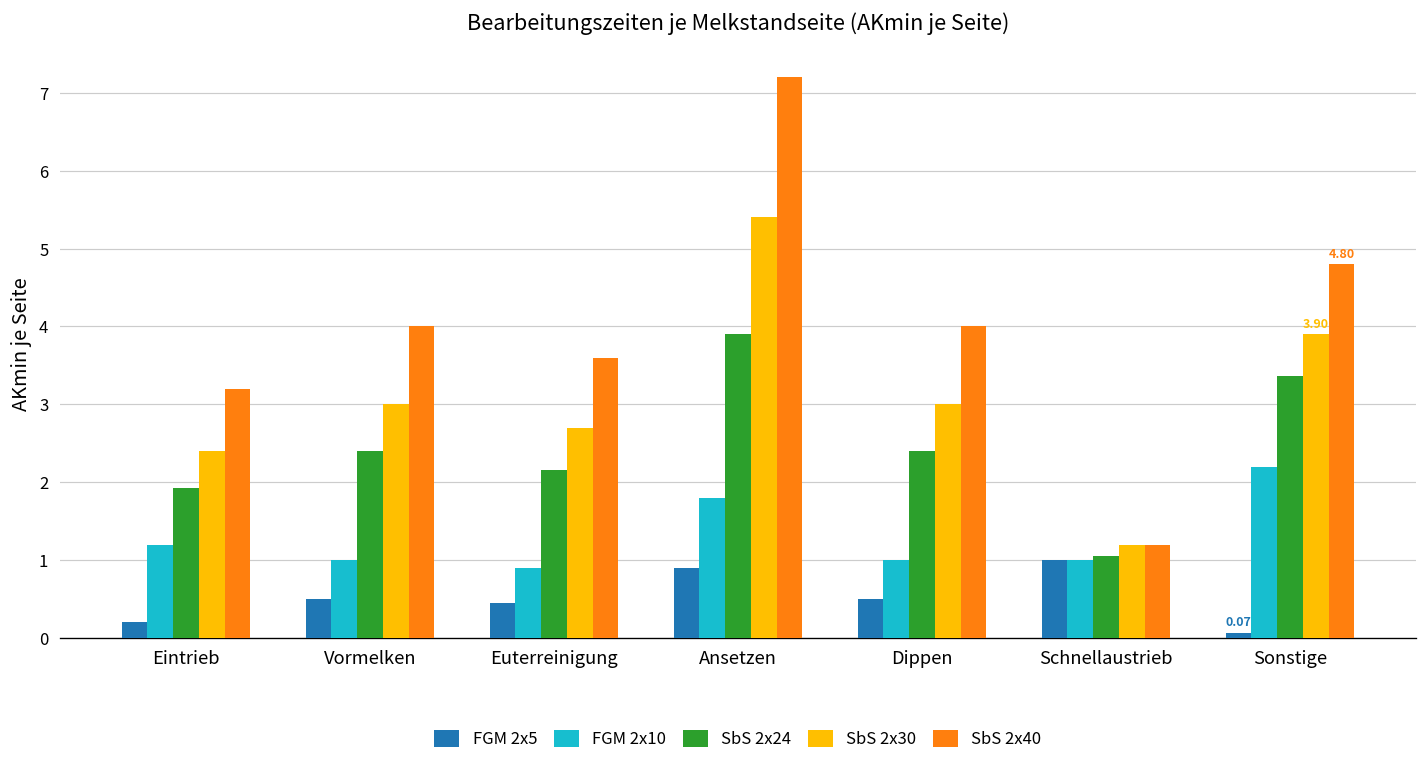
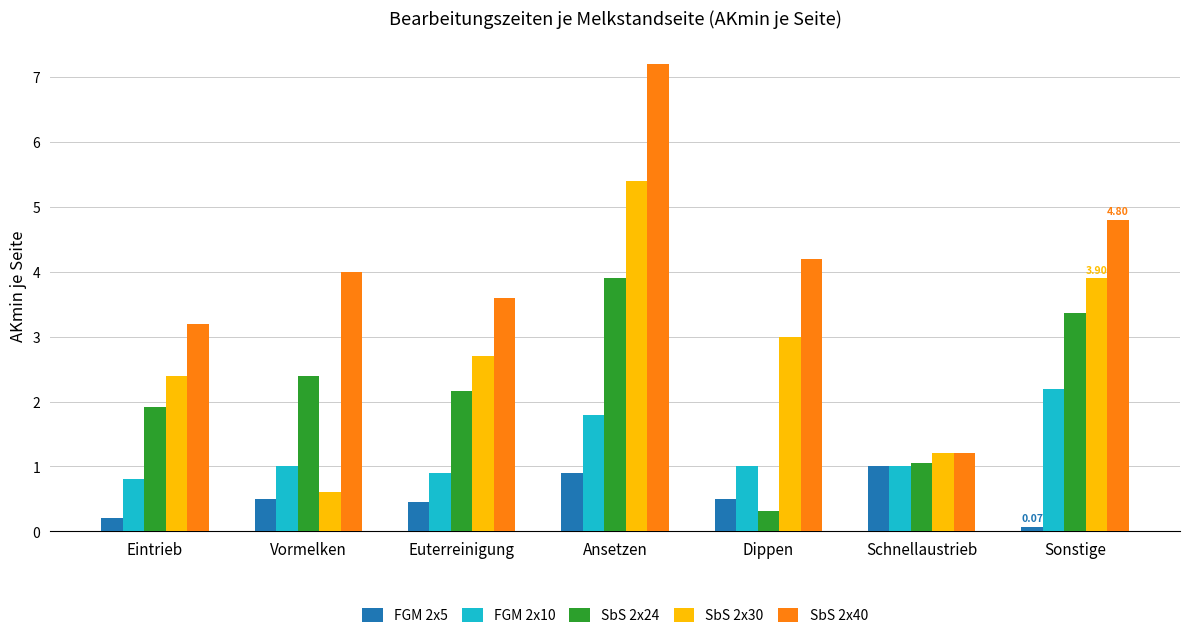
FGM 2x10, Eintrieb: 1.2 -> 0.8
SbS 2x30, Vormelken: 3.0 -> 0.6
SbS 2x24, Dippen: 2.4 -> 0.3
SbS 2x40, Dippen: 4.0 -> 4.2
